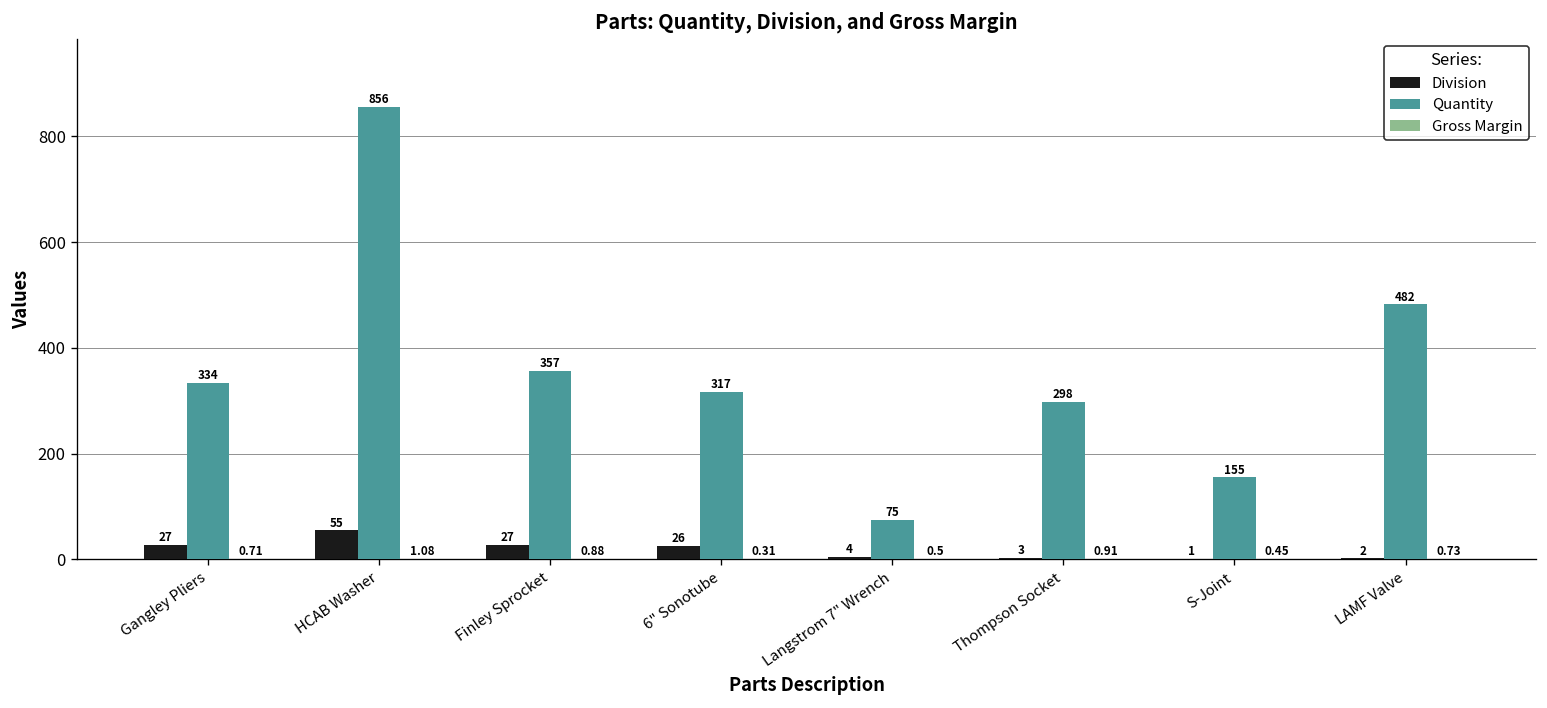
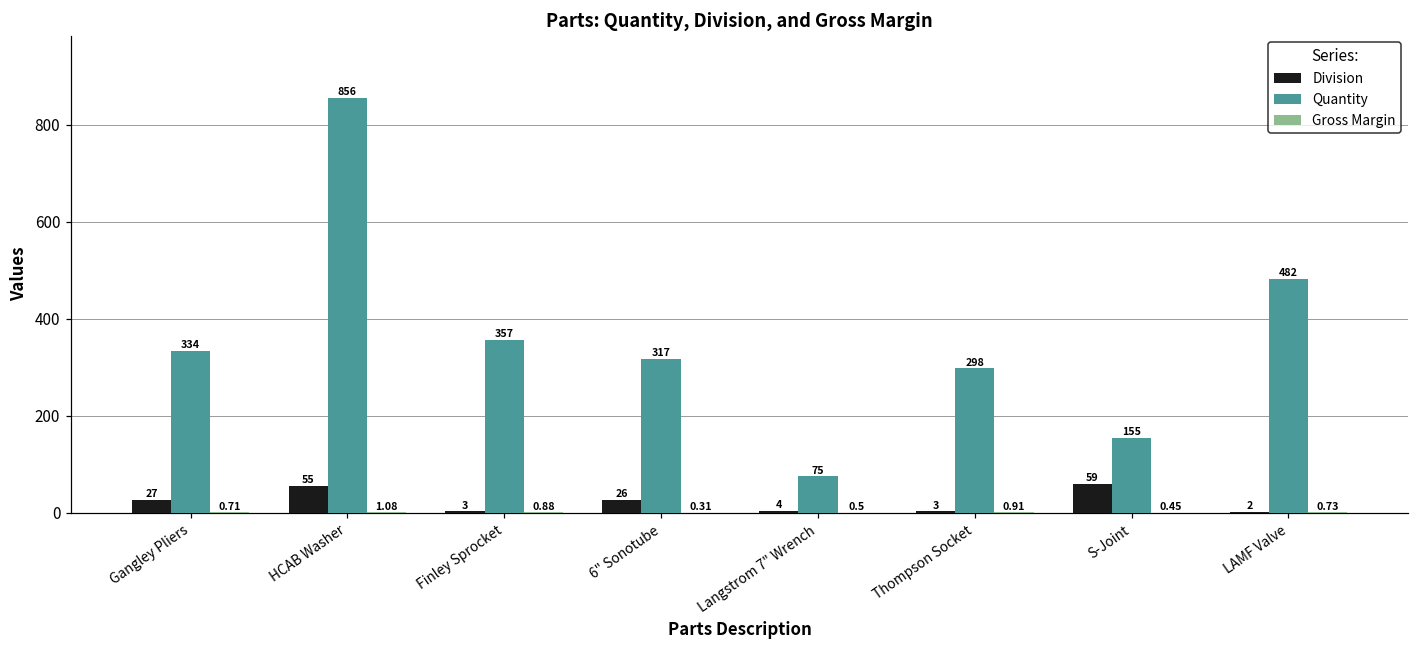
Division, Finley Sprocket: 27 -> 3
Division, S-Joint: 1 -> 59
